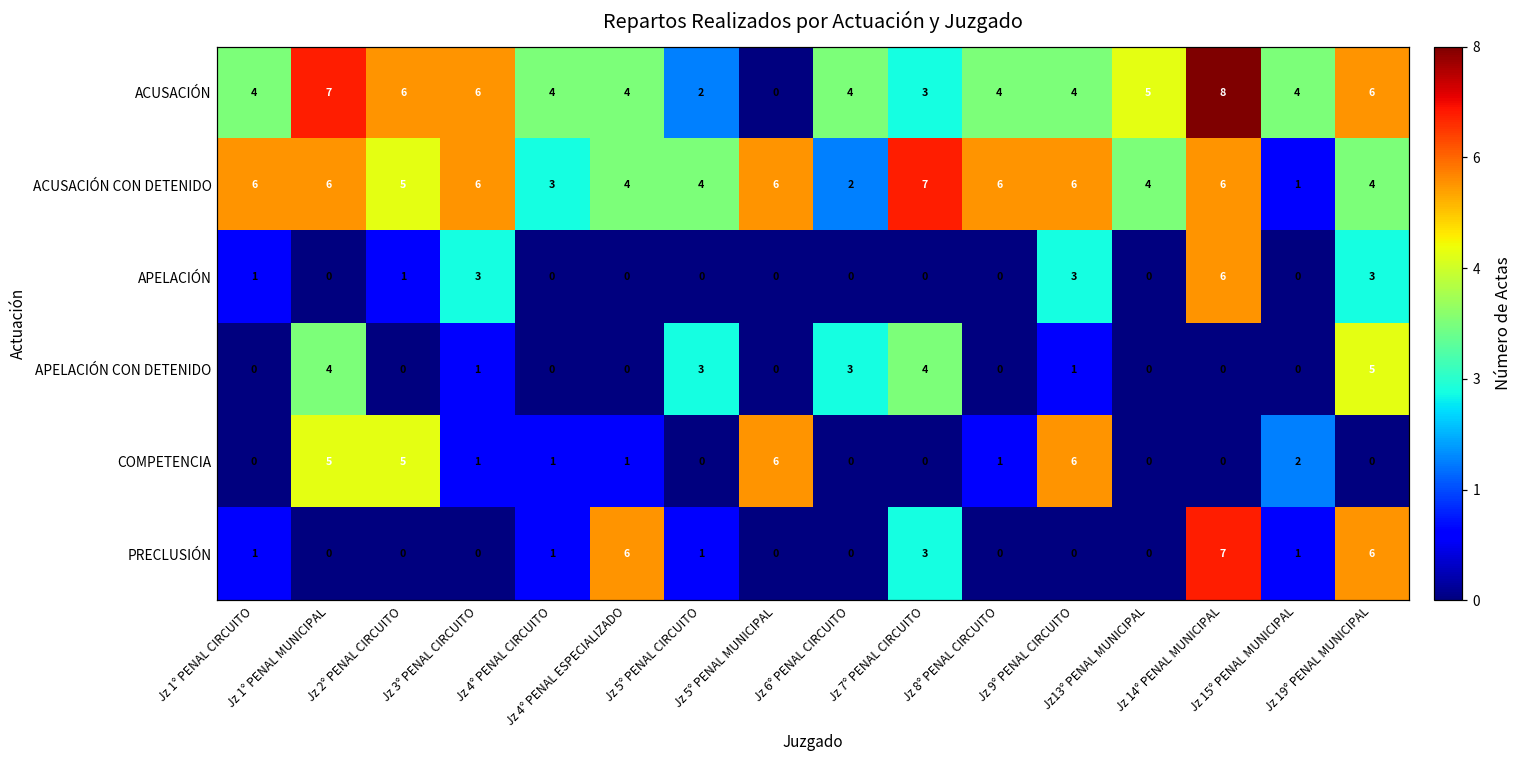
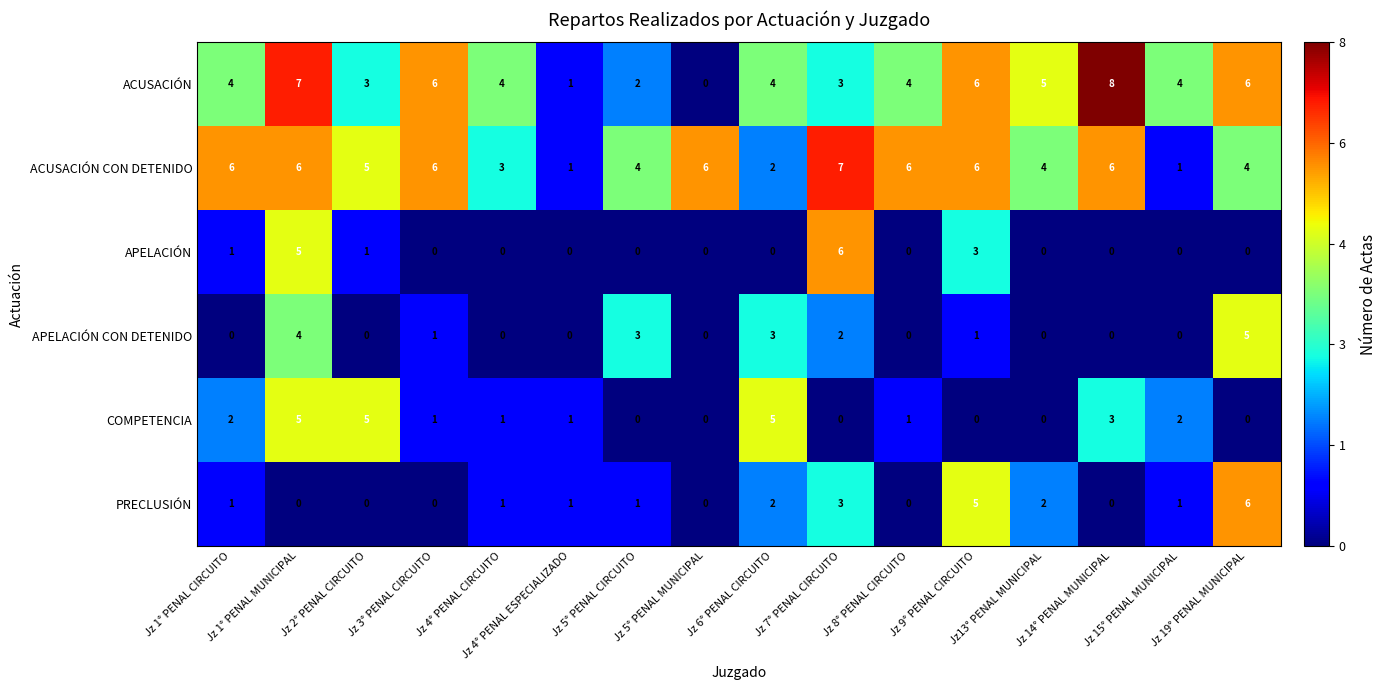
ACUSACIÓN, Jz 2° PENAL CIRCUITO: 6 -> 3
ACUSACIÓN, Jz 4° PENAL ESPECIALIZADO: 4 -> 1
ACUSACIÓN, Jz 9° PENAL CIRCUITO: 4 -> 6
ACUSACIÓN CON DETENIDO, Jz 4° PENAL ESPECIALIZADO: 4 -> 1
APELACIÓN, Jz 1° PENAL MUNICIPAL: 0 -> 5
APELACIÓN, Jz 3° PENAL CIRCUITO: 3 -> 0
APELACIÓN, Jz 7° PENAL CIRCUITO: 0 -> 6
APELACIÓN, Jz 14° PENAL MUNICIPAL: 6 -> 0
APELACIÓN, Jz 19° PENAL MUNICIPAL: 3 -> 0
APELACIÓN CON DETENIDO, Jz 7° PENAL CIRCUITO: 4 -> 2
COMPETENCIA, Jz 1° PENAL CIRCUITO: 0 -> 2
COMPETENCIA, Jz 5° PENAL MUNICIPAL: 6 -> 0
COMPETENCIA, Jz 6° PENAL CIRCUITO: 0 -> 5
COMPETENCIA, Jz 9° PENAL CIRCUITO: 6 -> 0
COMPETENCIA, Jz 14° PENAL MUNICIPAL: 0 -> 3
PRECLUSIÓN, Jz 4° PENAL ESPECIALIZADO: 6 -> 1
PRECLUSIÓN, Jz 6° PENAL CIRCUITO: 0 -> 2
PRECLUSIÓN, Jz 9° PENAL CIRCUITO: 0 -> 5
PRECLUSIÓN, Jz13° PENAL MUNICIPAL: 0 -> 2
PRECLUSIÓN, Jz 14° PENAL MUNICIPAL: 7 -> 0
